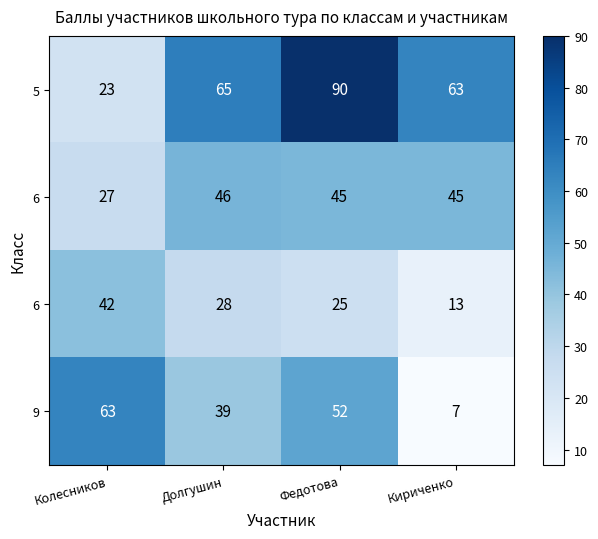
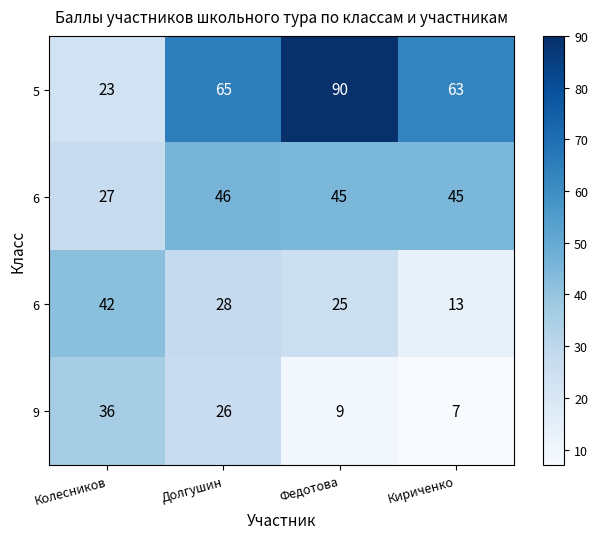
9, Колесников: 63 -> 36
9, Долгушин: 39 -> 26
9, Федотова: 52 -> 9
